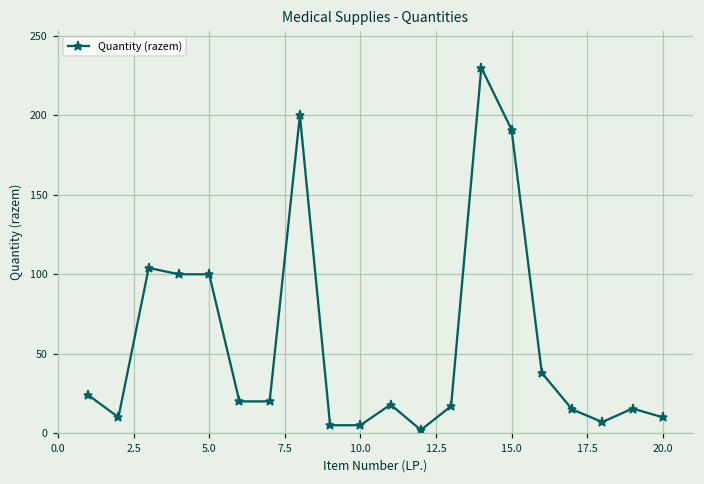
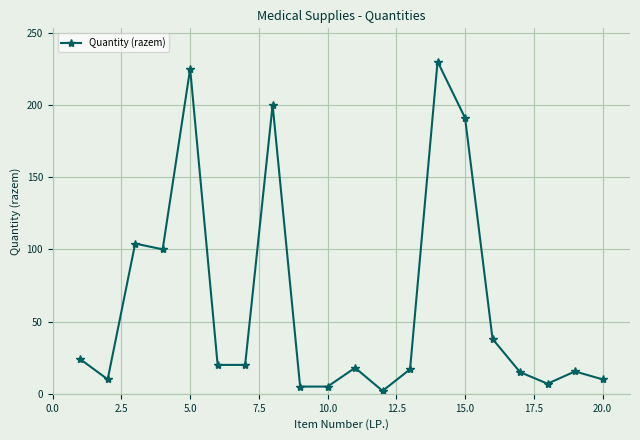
5.0: 100 -> 225
